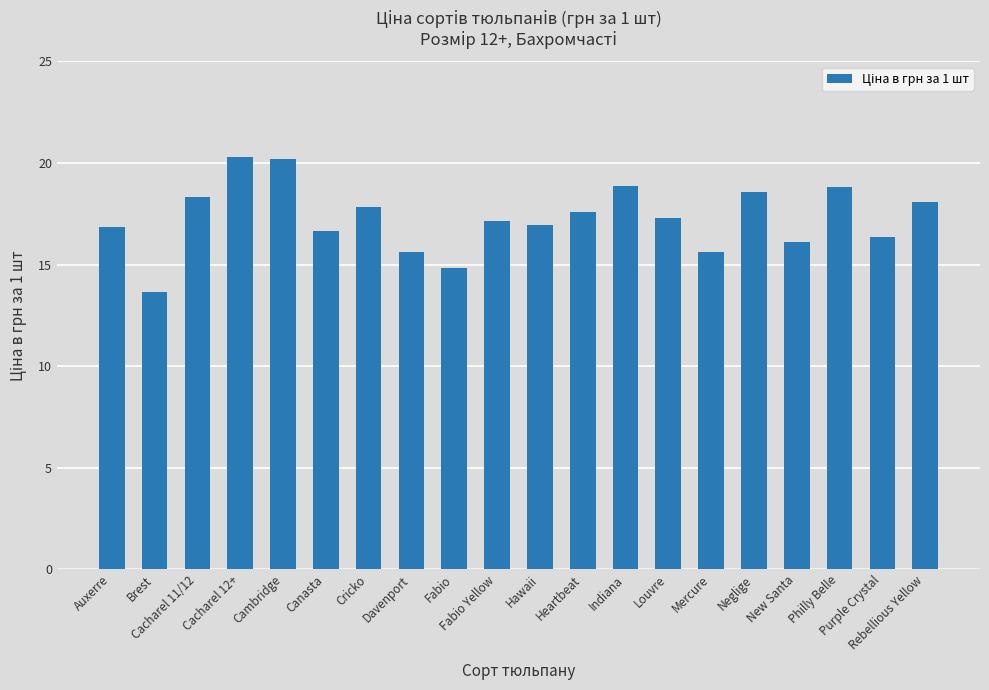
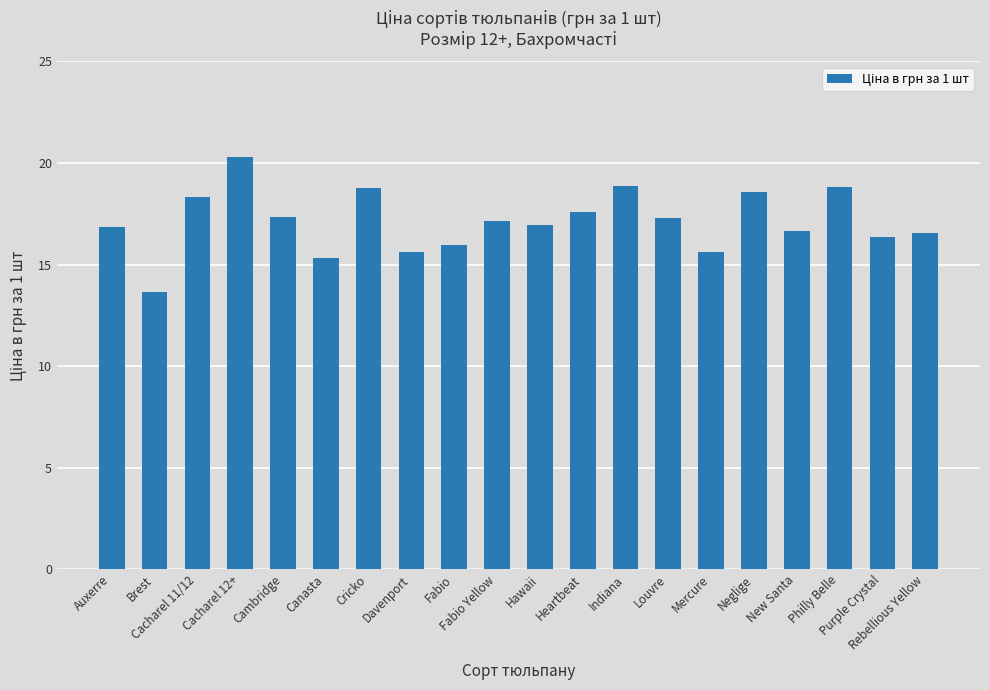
Cambridge: 20.2 -> 17.3
Canasta: 16.7 -> 15.3
Cricko: 17.8 -> 18.8
Fabio: 14.9 -> 16.0
New Santa: 16.1 -> 16.7
Rebellious Yellow: 18.1 -> 16.6
